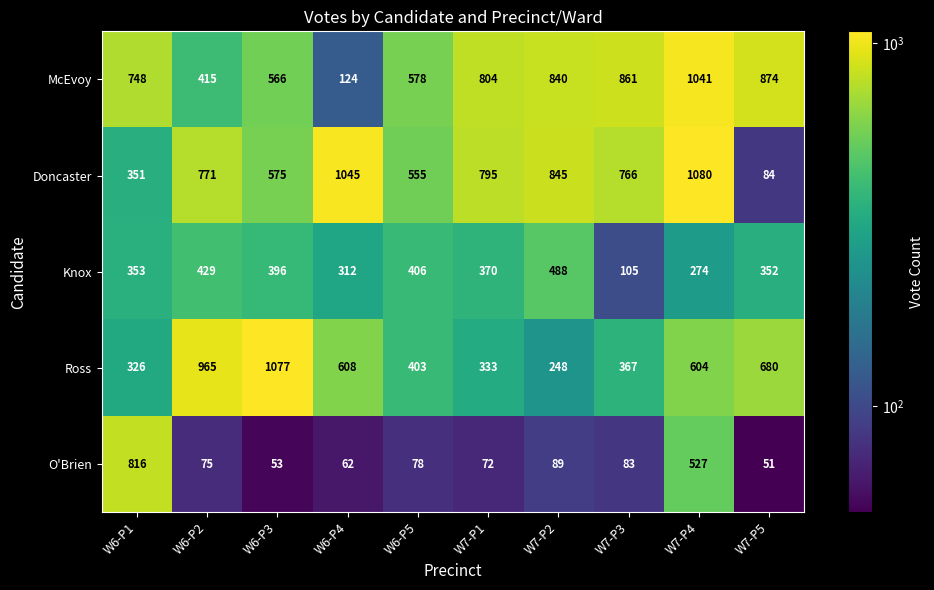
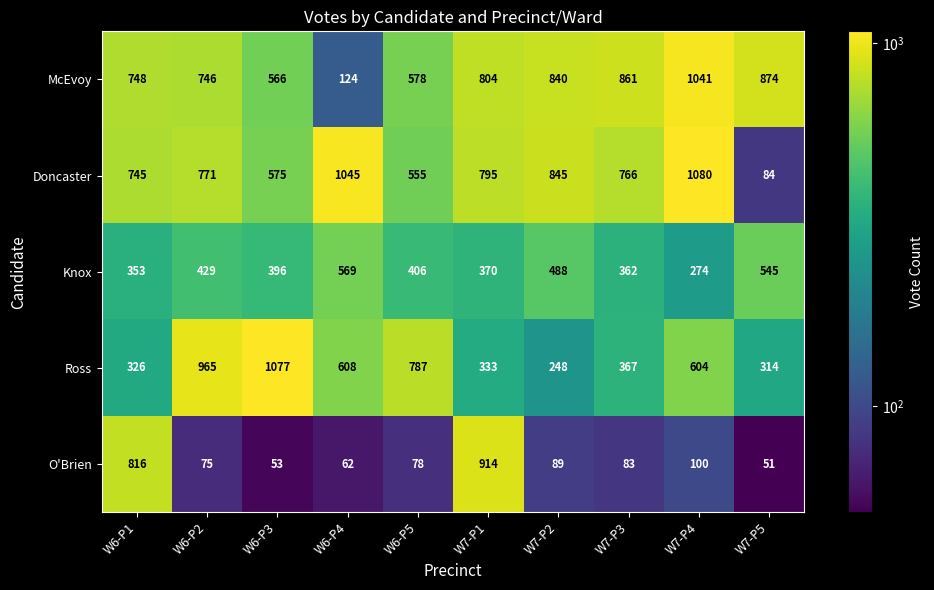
McEvoy, W6-P2: 415 -> 746
Doncaster, W6-P1: 351 -> 745
Knox, W6-P4: 312 -> 569
Knox, W7-P3: 105 -> 362
Knox, W7-P5: 352 -> 545
Ross, W6-P5: 403 -> 787
Ross, W7-P5: 680 -> 314
O'Brien, W7-P1: 72 -> 914
O'Brien, W7-P4: 527 -> 100
